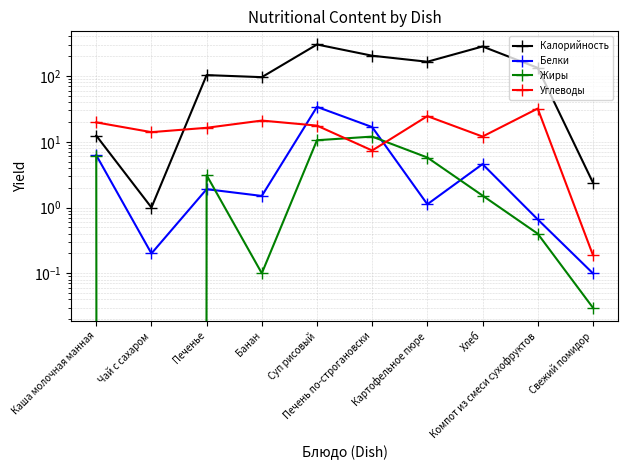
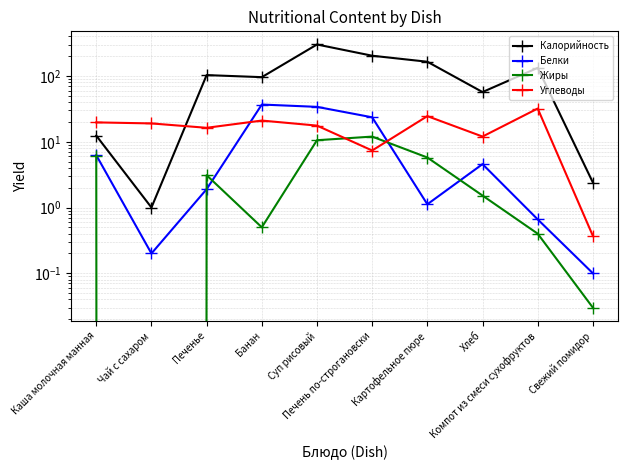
Углеводы, Чай с сахаром: 14 -> 19
Белки, Банан: 1.5 -> 40
Жиры, Банан: 0.1 -> 0.5
Белки, Печень по-строгановски: 17 -> 24
Калорийность, Хлеб: 280 -> 60
Углеводы, Свежий помидор: 0.19 -> 0.4
